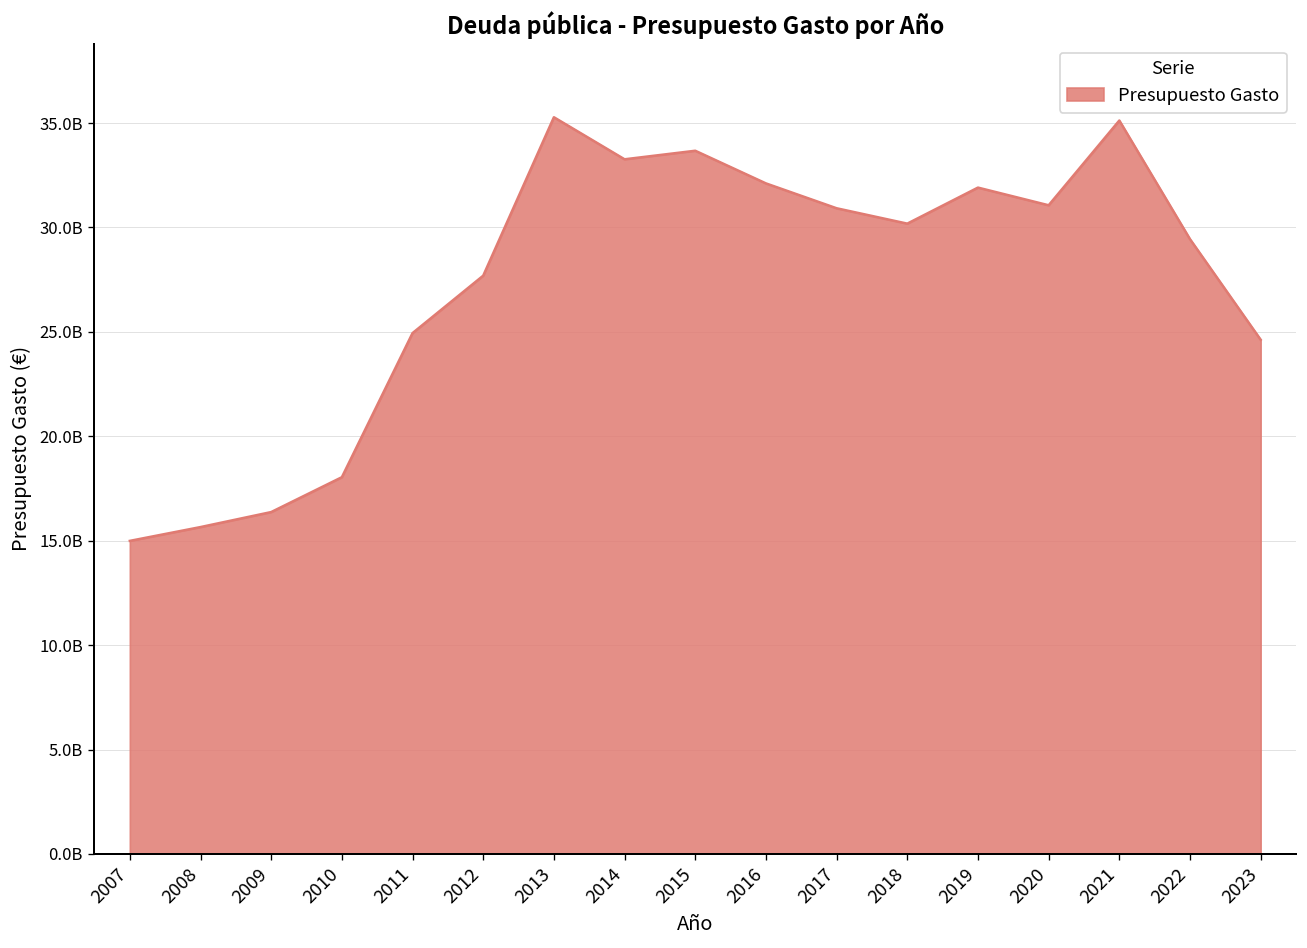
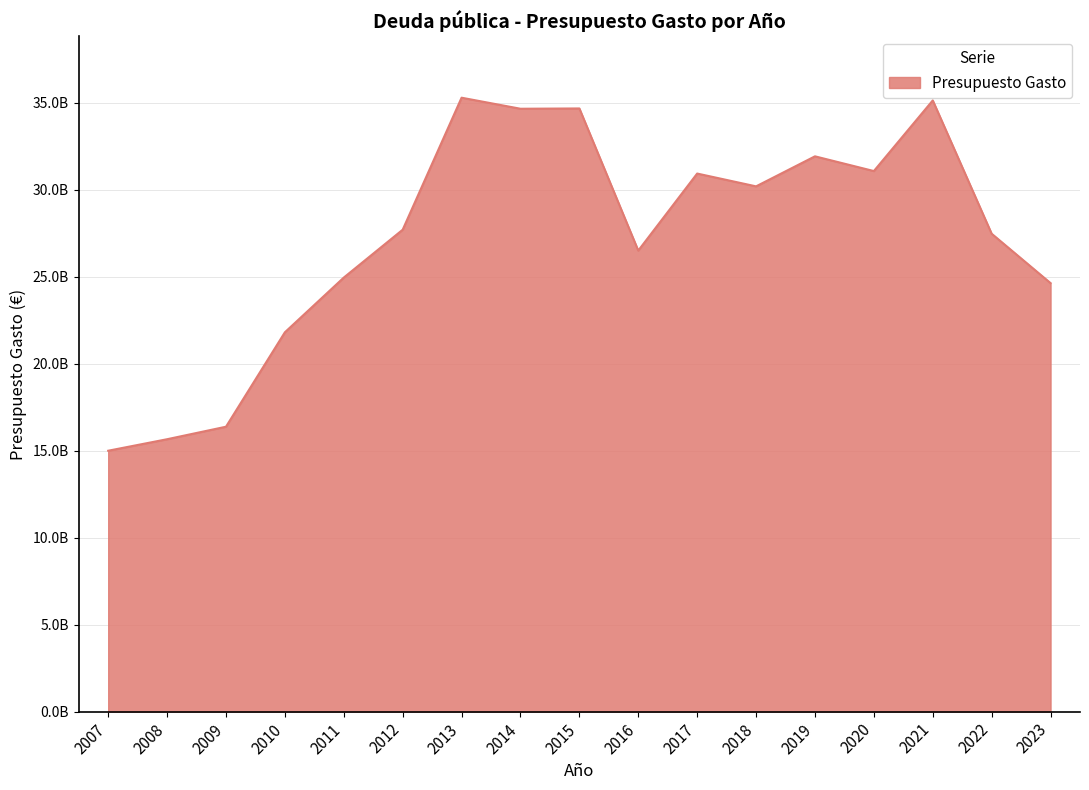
2010: 18000000000 -> 21800000000
2014: 33300000000 -> 34600000000
2015: 33700000000 -> 34700000000
2016: 32100000000 -> 26500000000
2022: 29400000000 -> 27500000000
